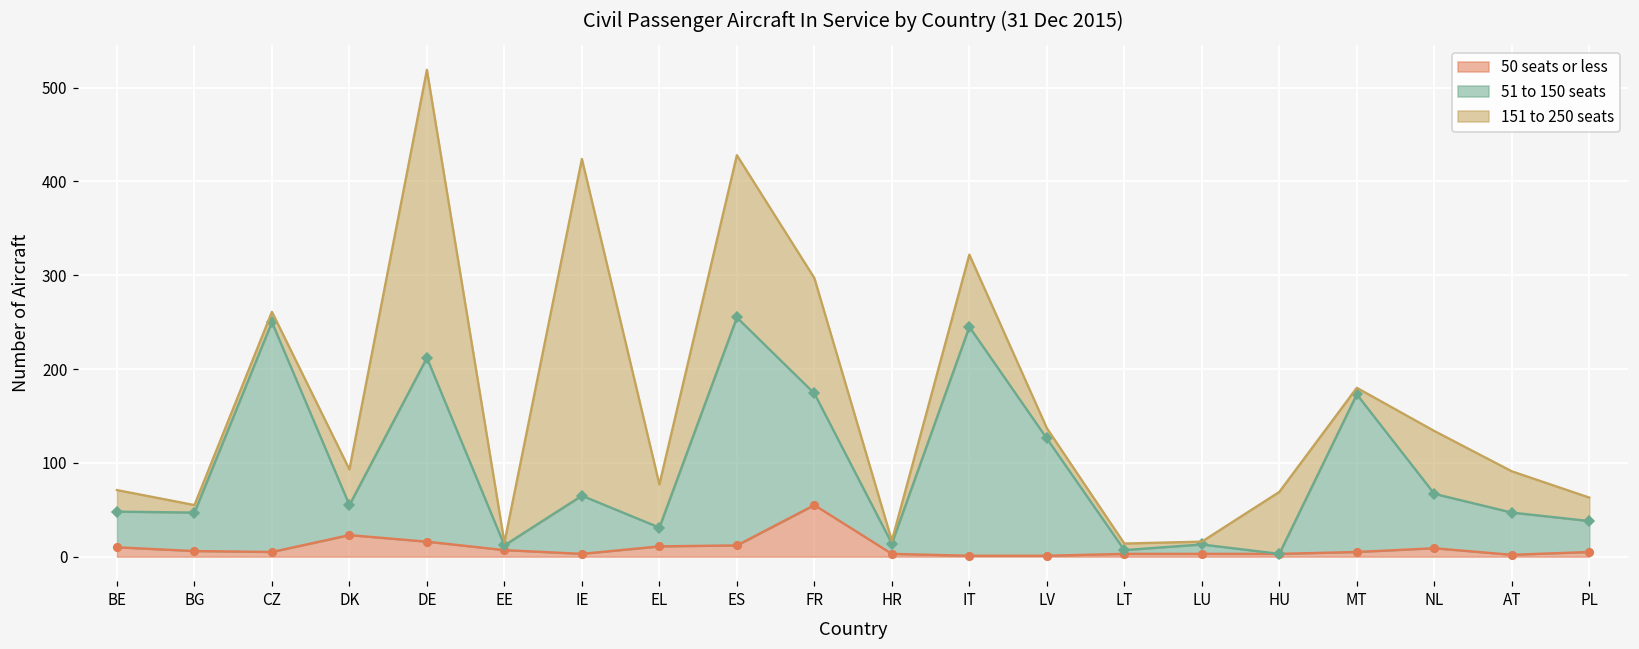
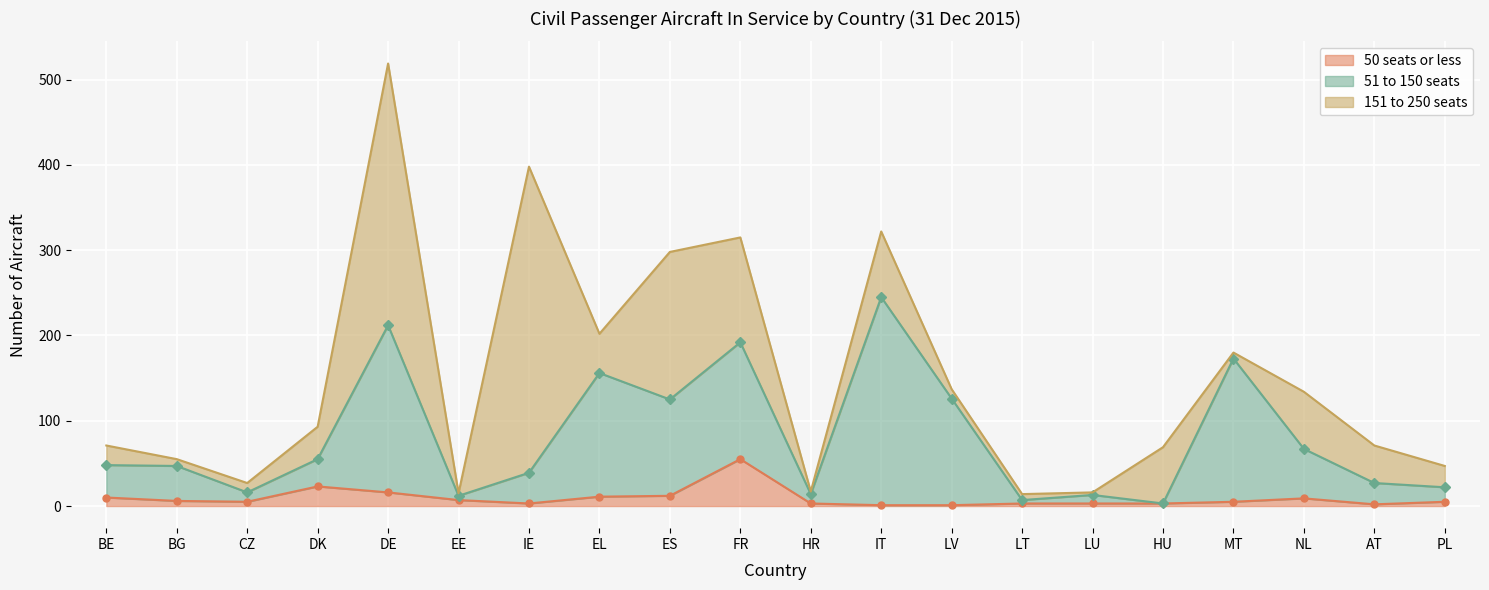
51 to 150 seats, CZ: 250 -> 10
51 to 150 seats, IE: 60 -> 40
51 to 150 seats, EL: 20 -> 150
51 to 150 seats, ES: 240 -> 110
51 to 150 seats, FR: 120 -> 140
51 to 150 seats, AT: 50 -> 30
51 to 150 seats, PL: 30 -> 20
